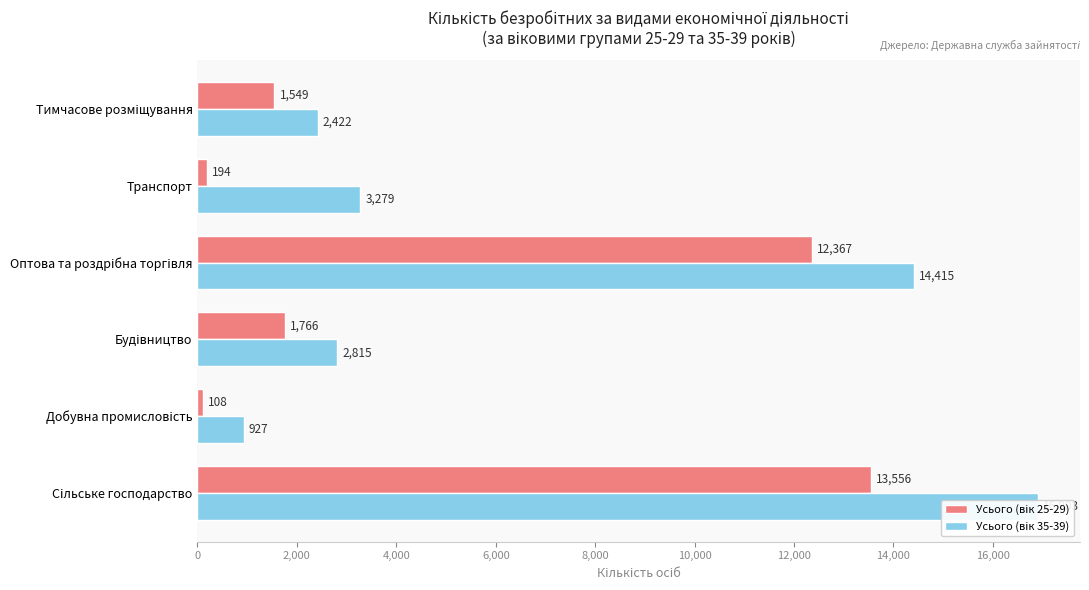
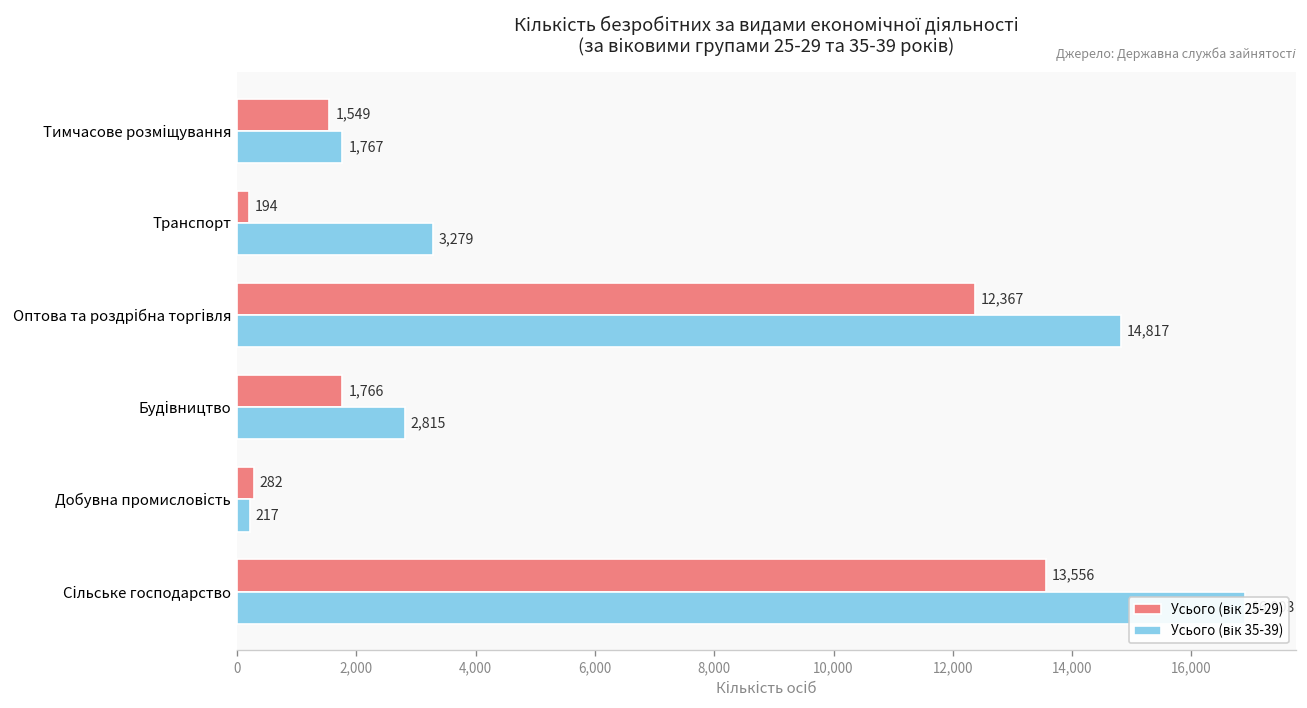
Усього (вік 35-39), Тимчасове розміщування: 2,422 -> 1,767
Усього (вік 35-39), Оптова та роздрібна торгівля: 14,415 -> 14,817
Усього (вік 25-29), Добувна промисловість: 108 -> 282
Усього (вік 35-39), Добувна промисловість: 927 -> 217
